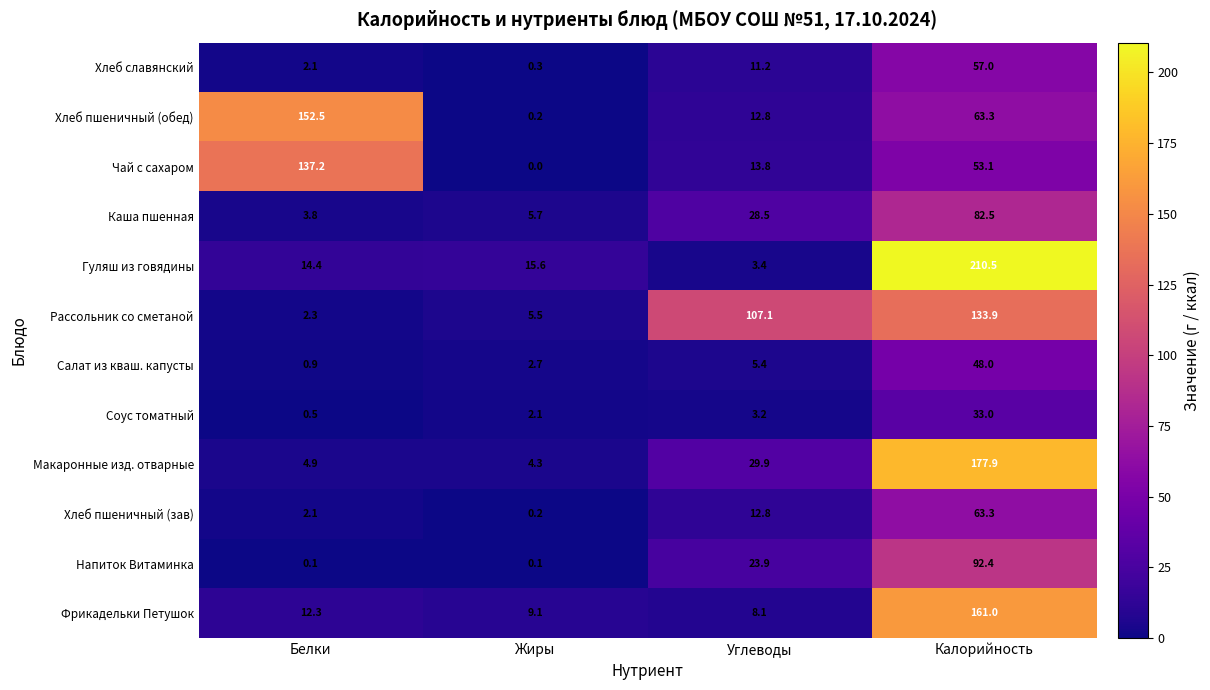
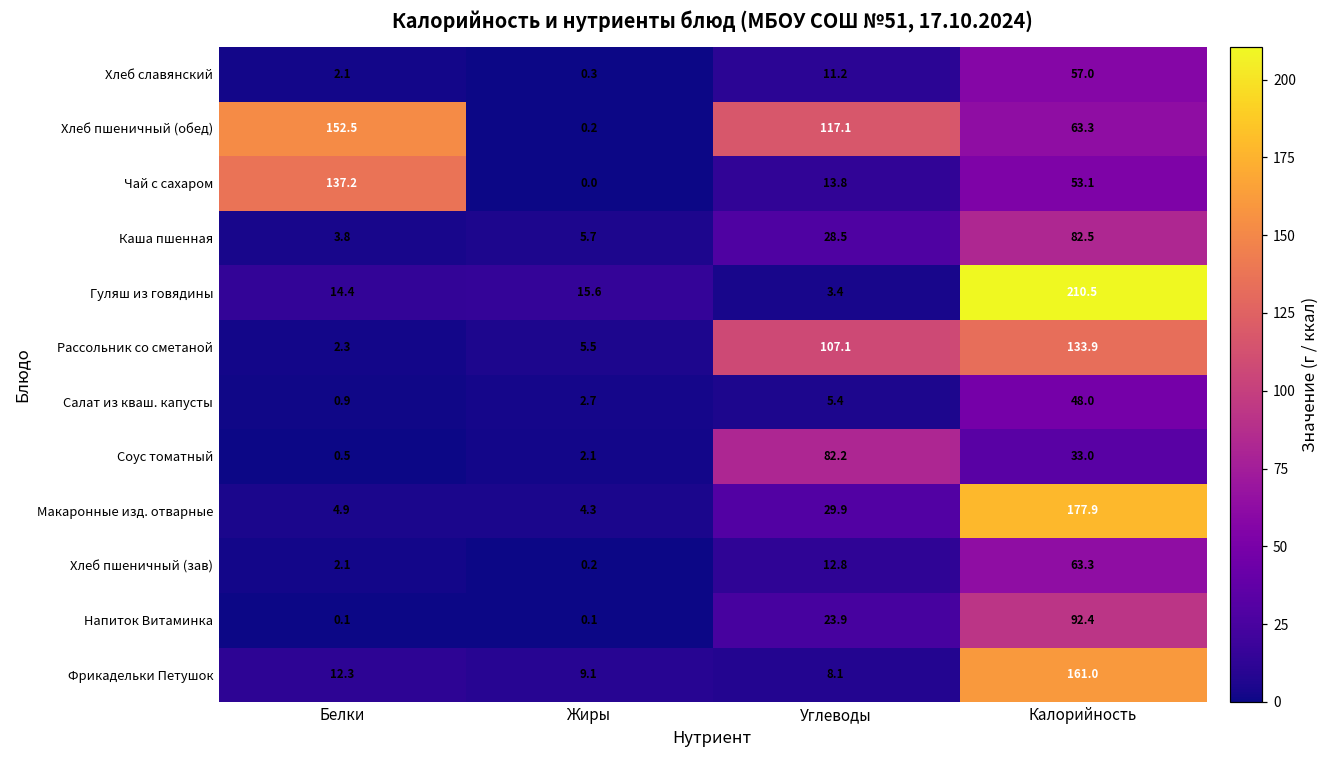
Хлеб пшеничный (обед), Углеводы: 12.8 -> 117.1
Соус томатный, Углеводы: 3.2 -> 82.2
